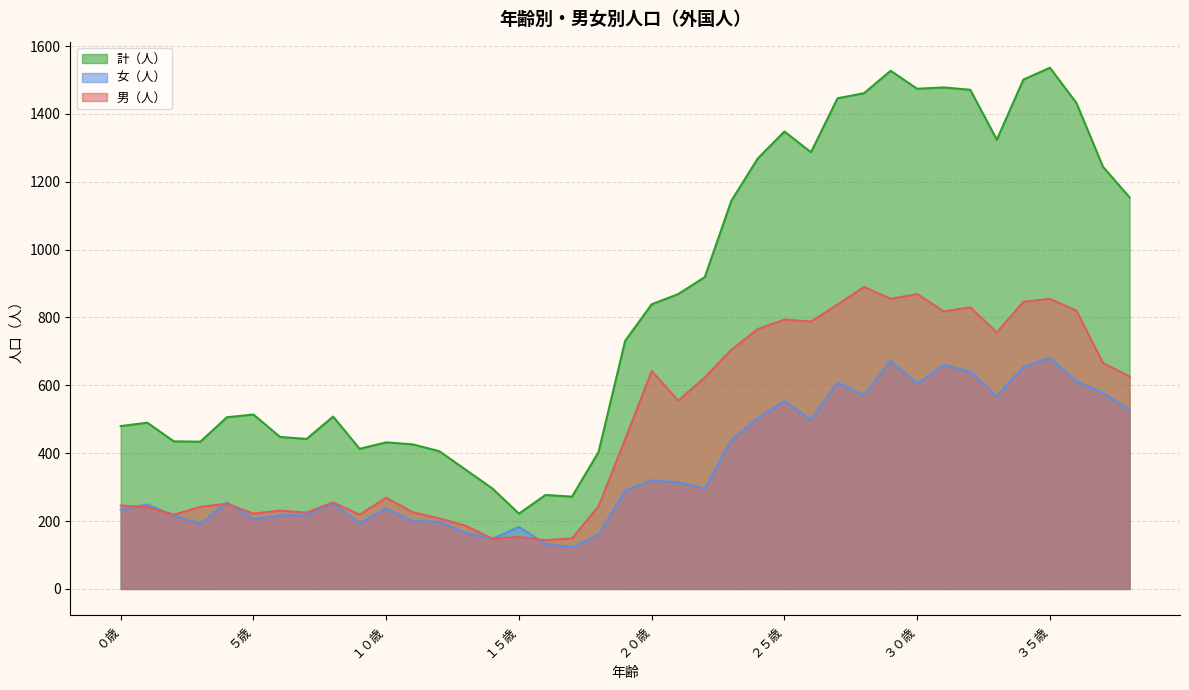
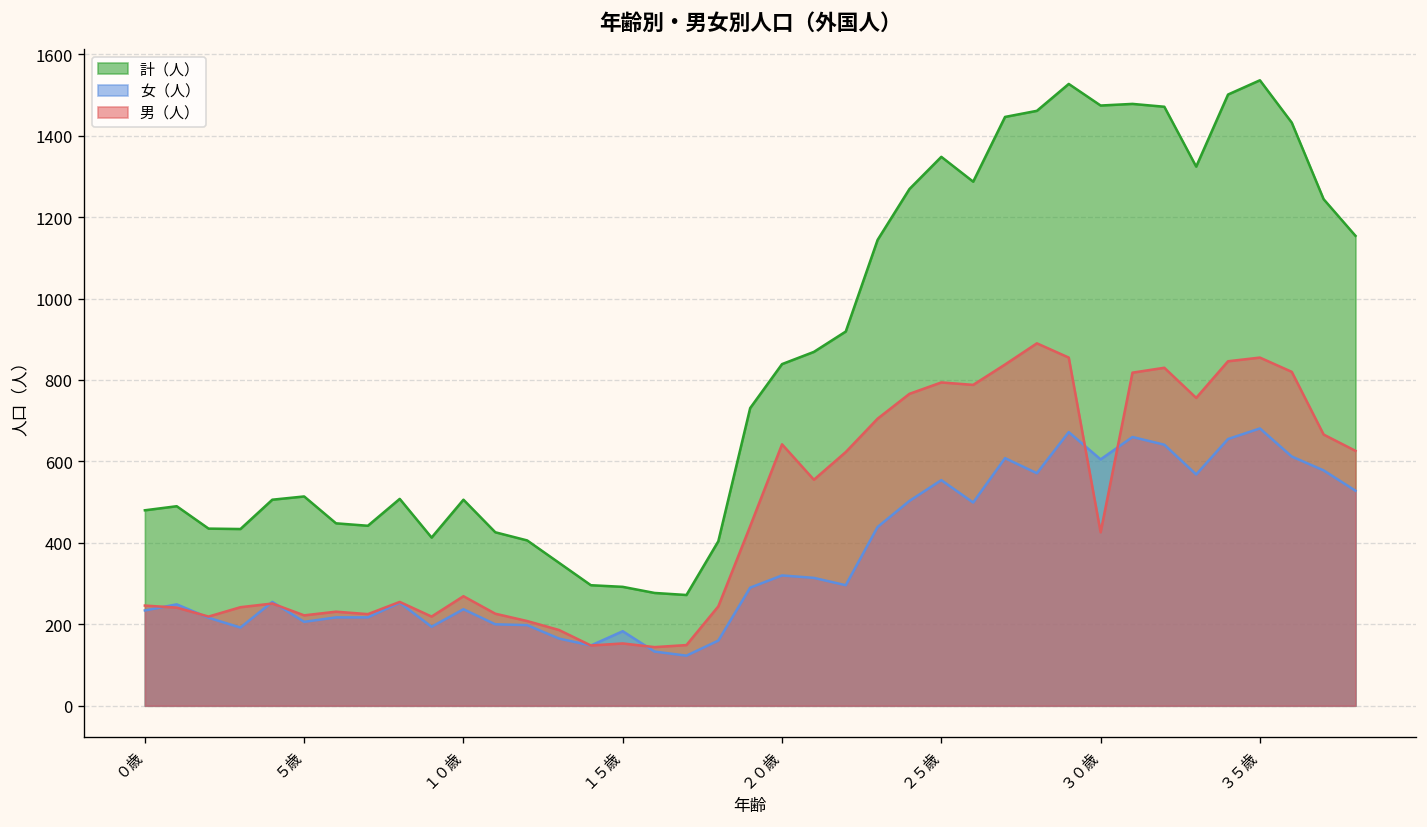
計（人）, １０歳: 430 -> 510
計（人）, １５歳: 220 -> 290
男（人）, ３０歳: 870 -> 430
